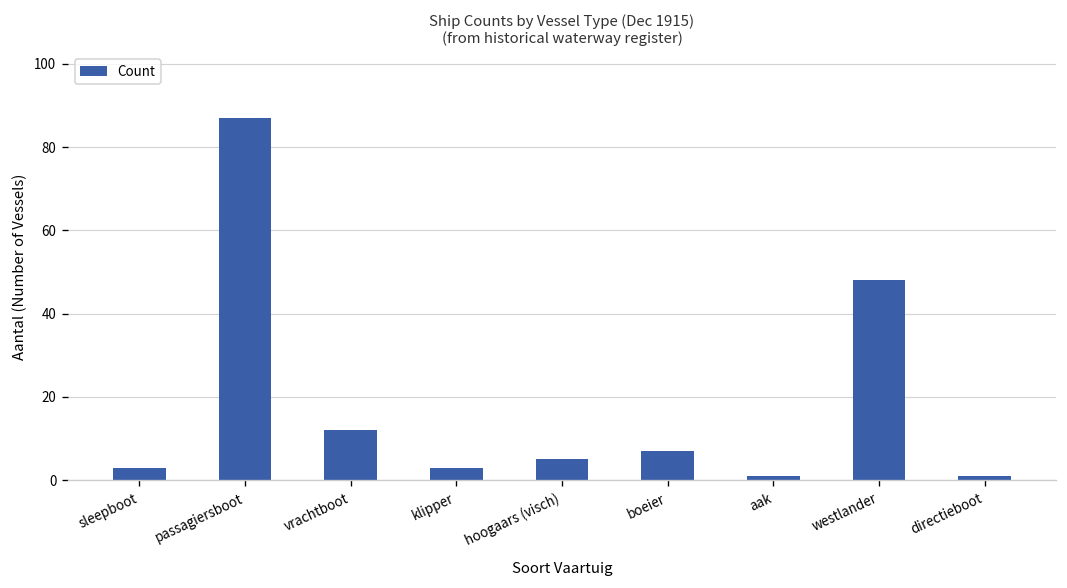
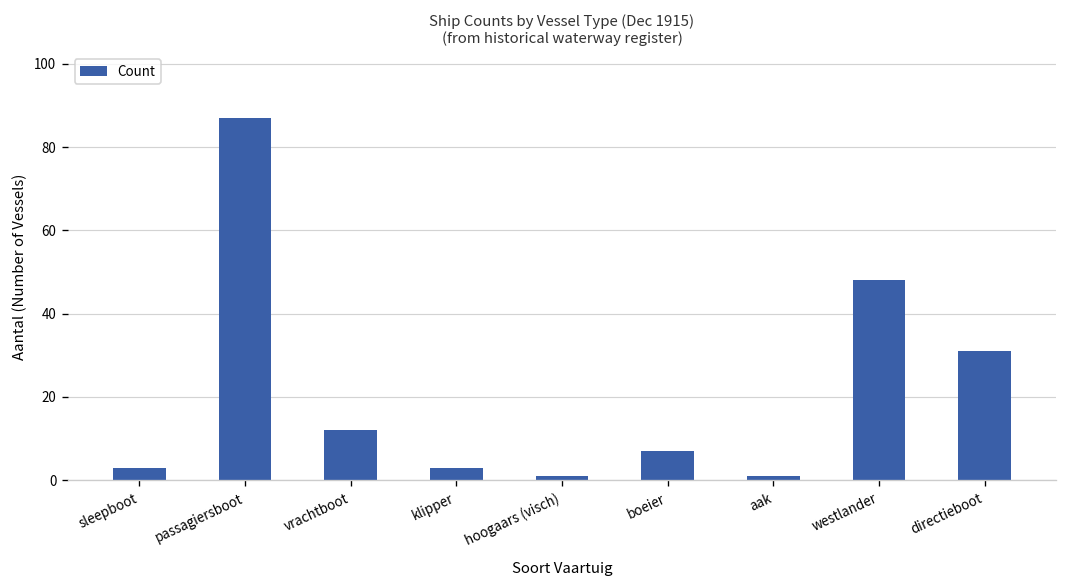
hoogaars (visch): 5 -> 1
directieboot: 1 -> 31
